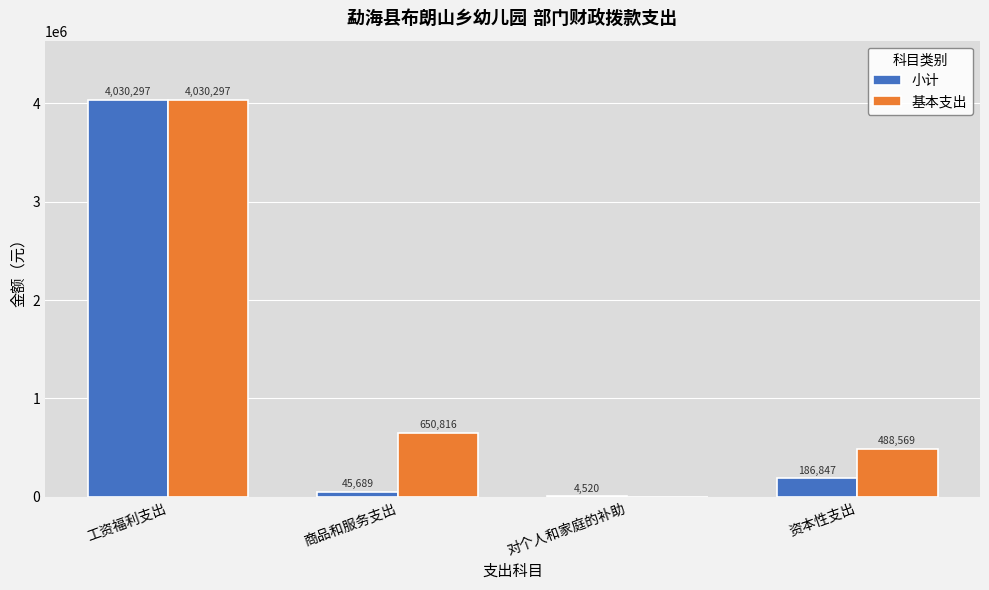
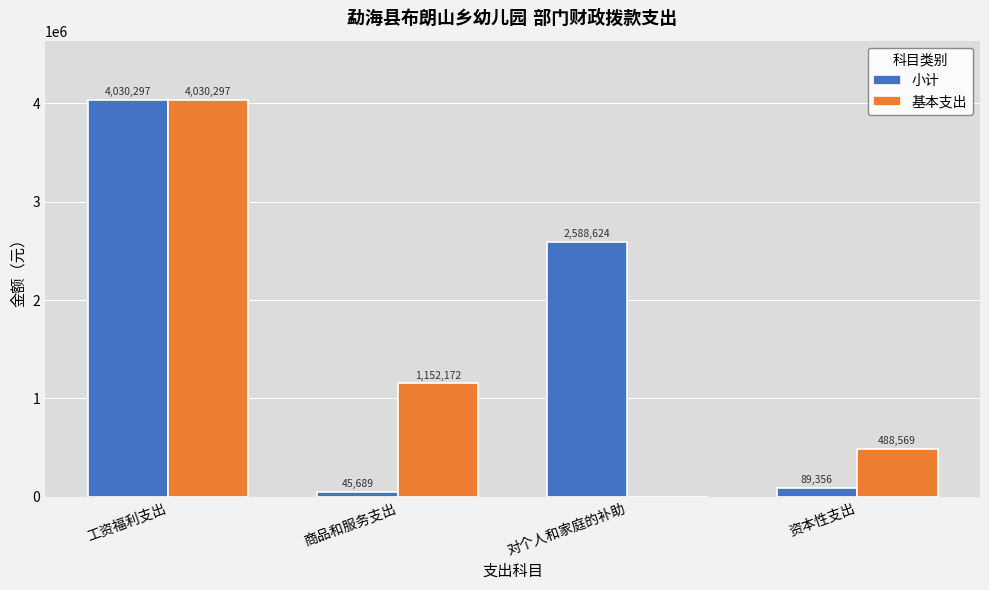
基本支出, 商品和服务支出: 650,816 -> 1,152,172
小计, 对个人和家庭的补助: 4,520 -> 2,588,624
小计, 资本性支出: 186,847 -> 89,356
